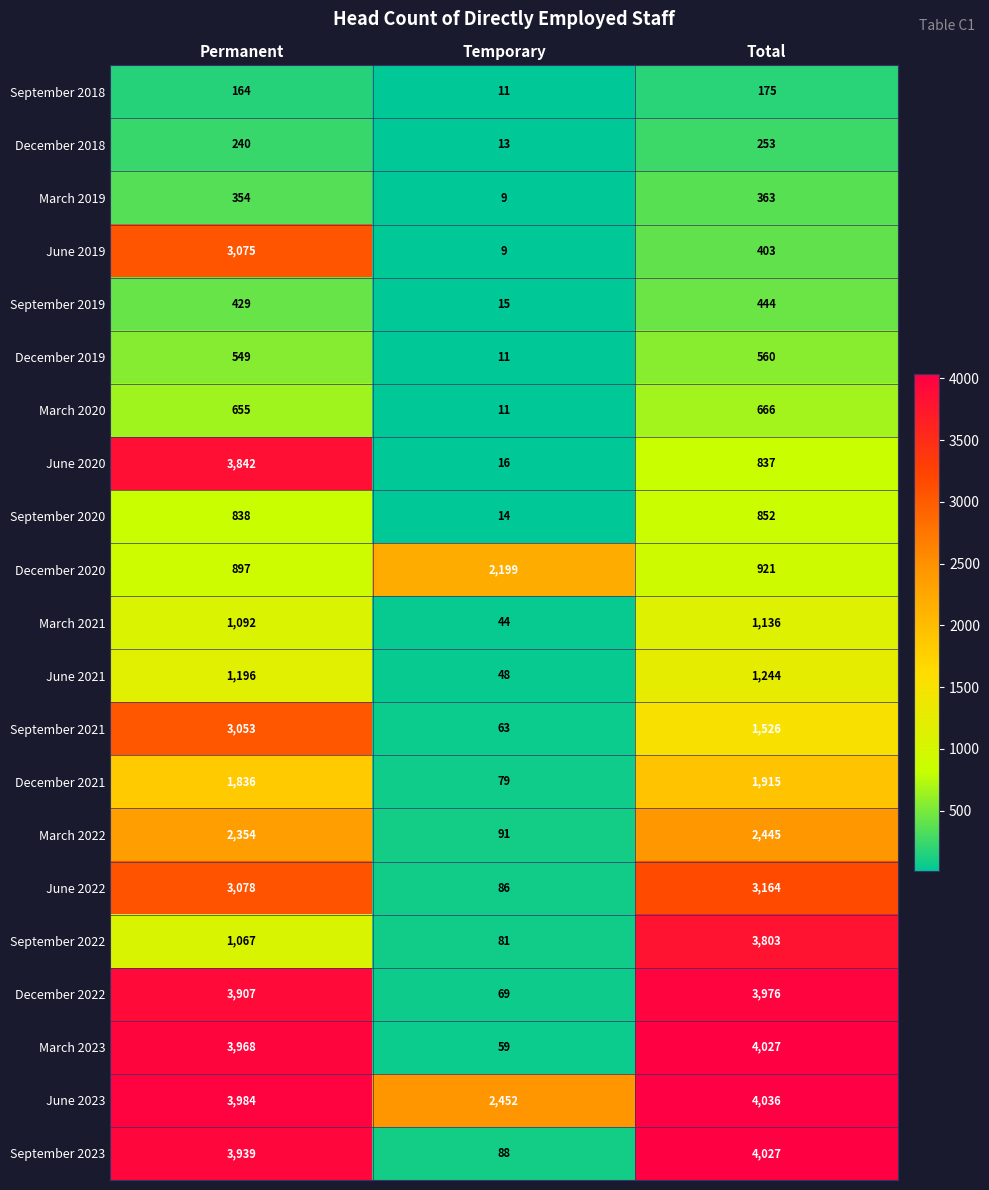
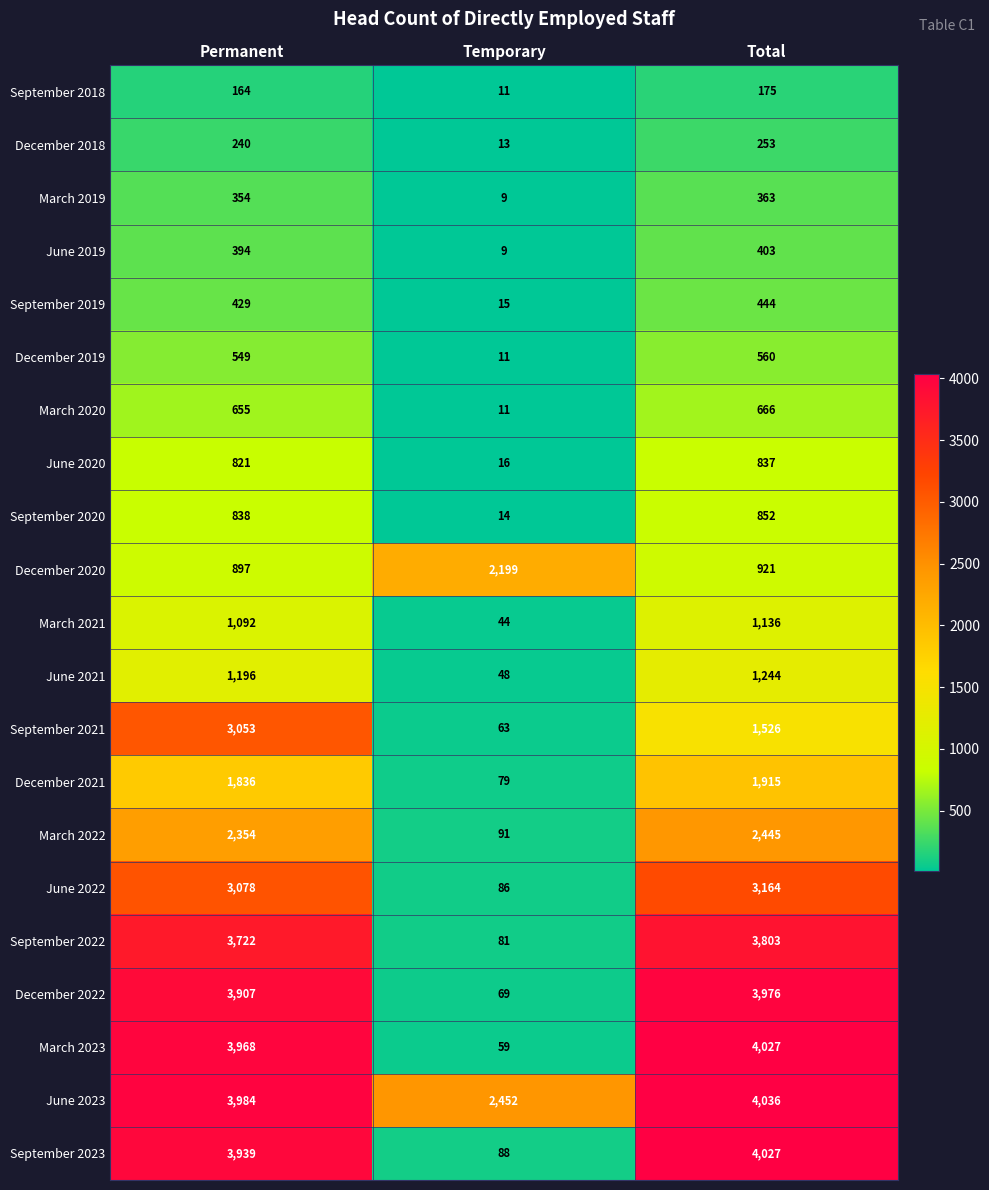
June 2019, Permanent: 3,075 -> 394
June 2020, Permanent: 3,842 -> 821
September 2022, Permanent: 1,067 -> 3,722
